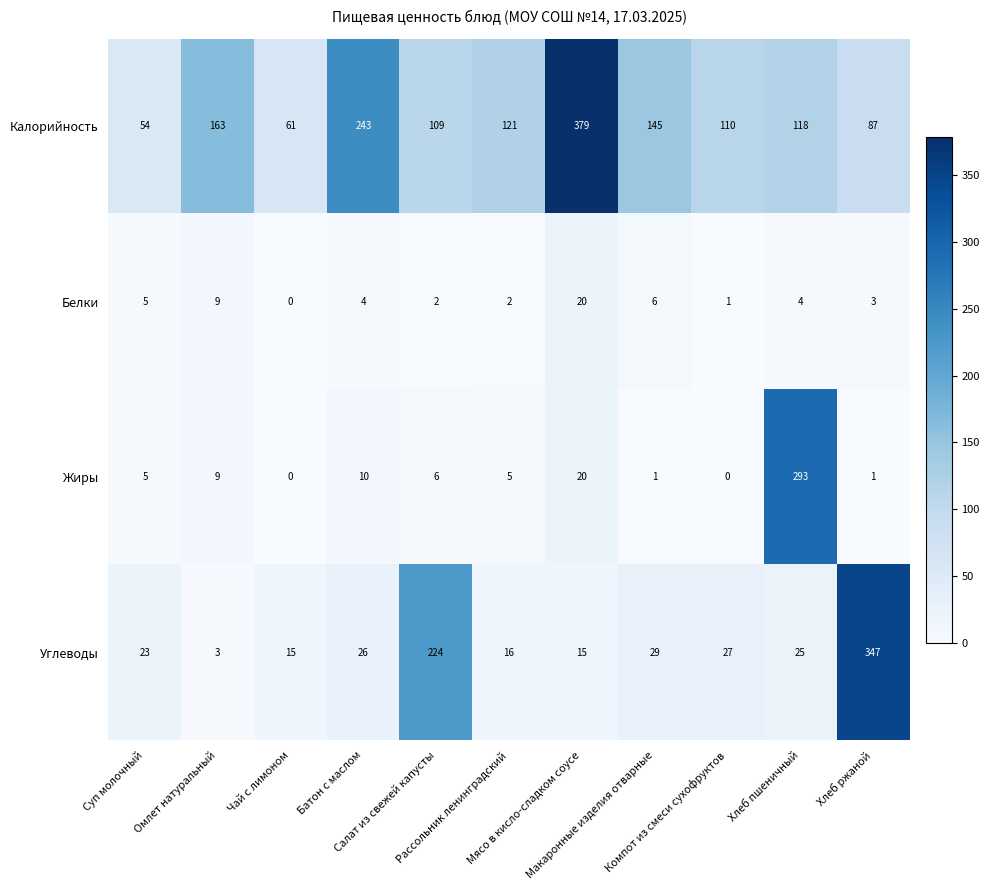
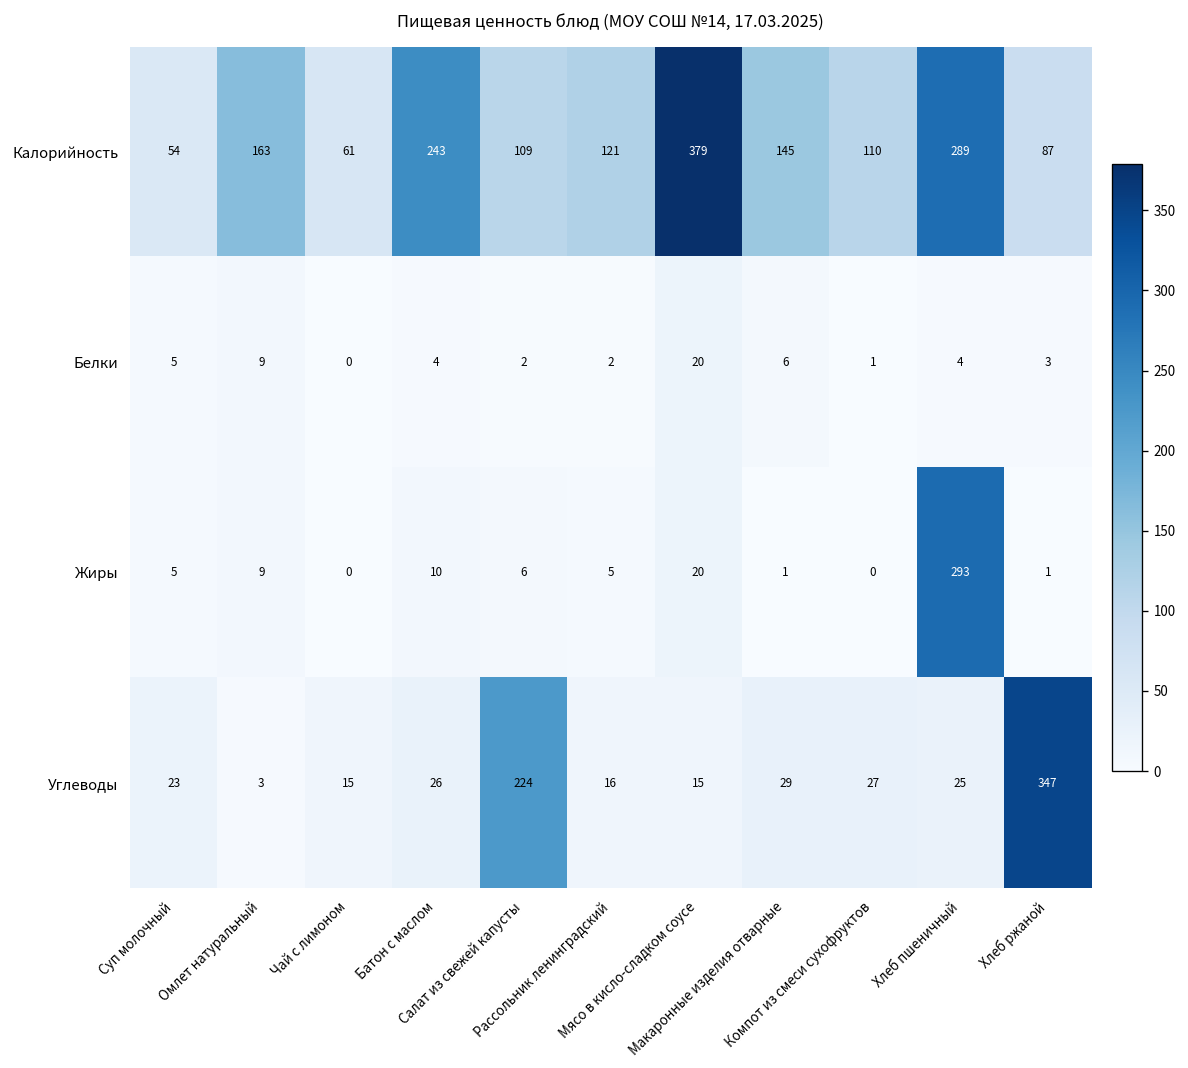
Калорийность, Хлеб пшеничный: 118 -> 289
